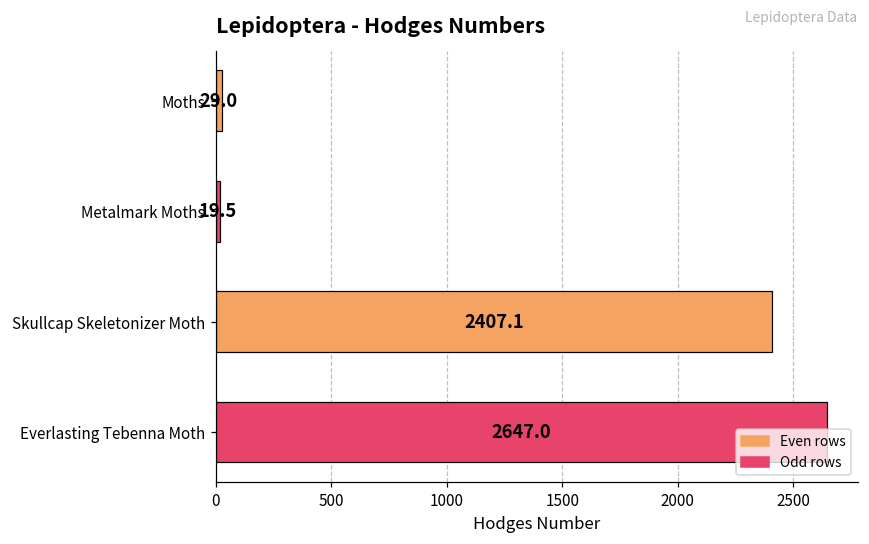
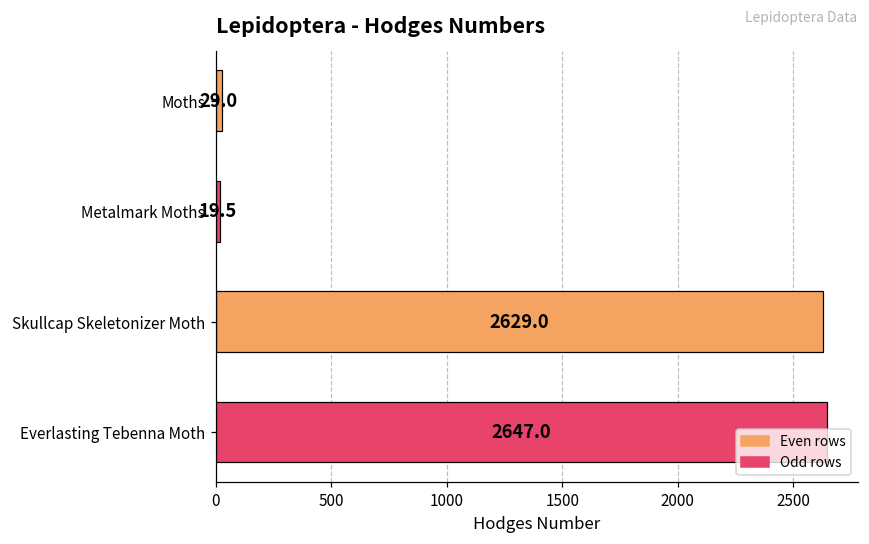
Skullcap Skeletonizer Moth: 2407.1 -> 2629.0
